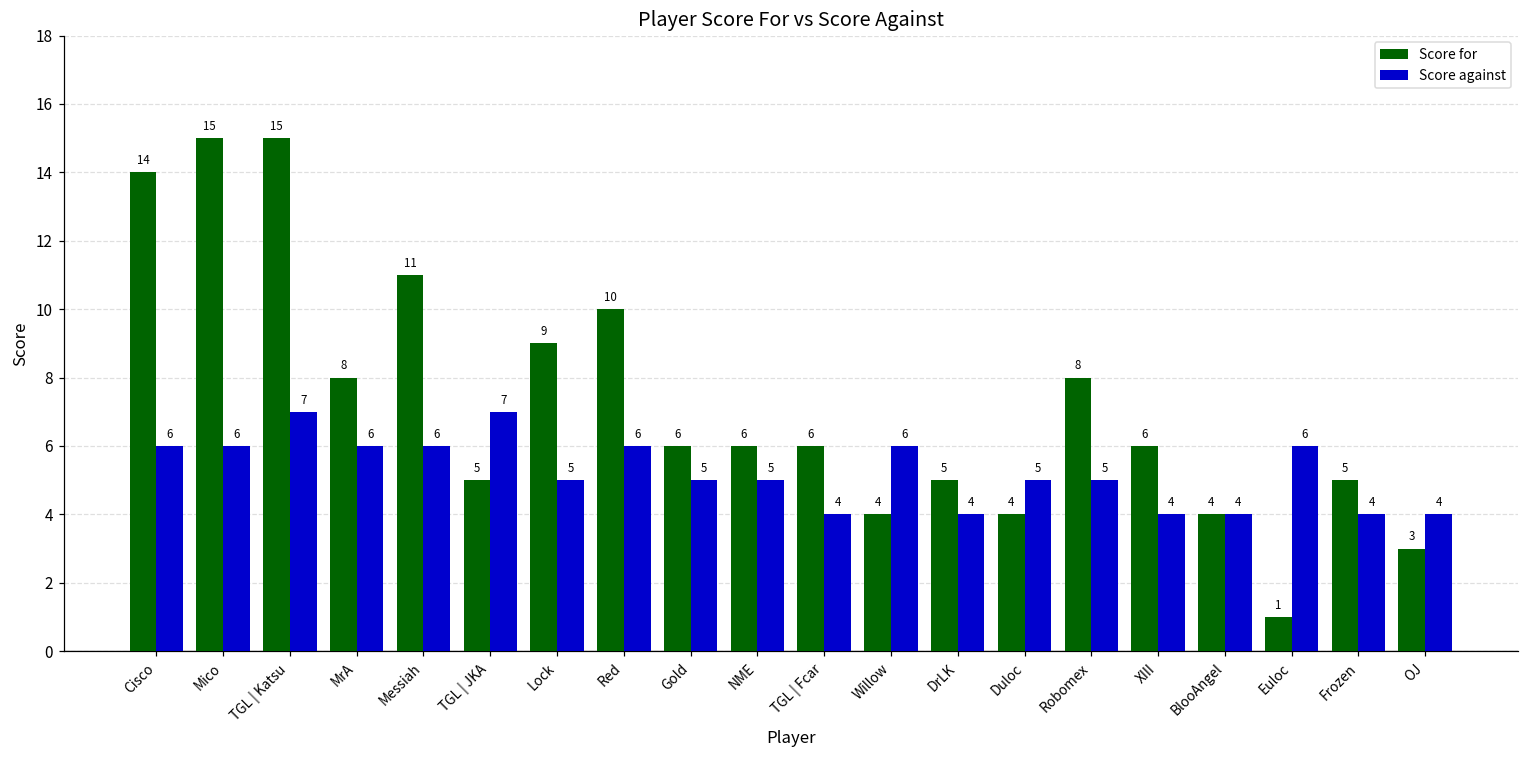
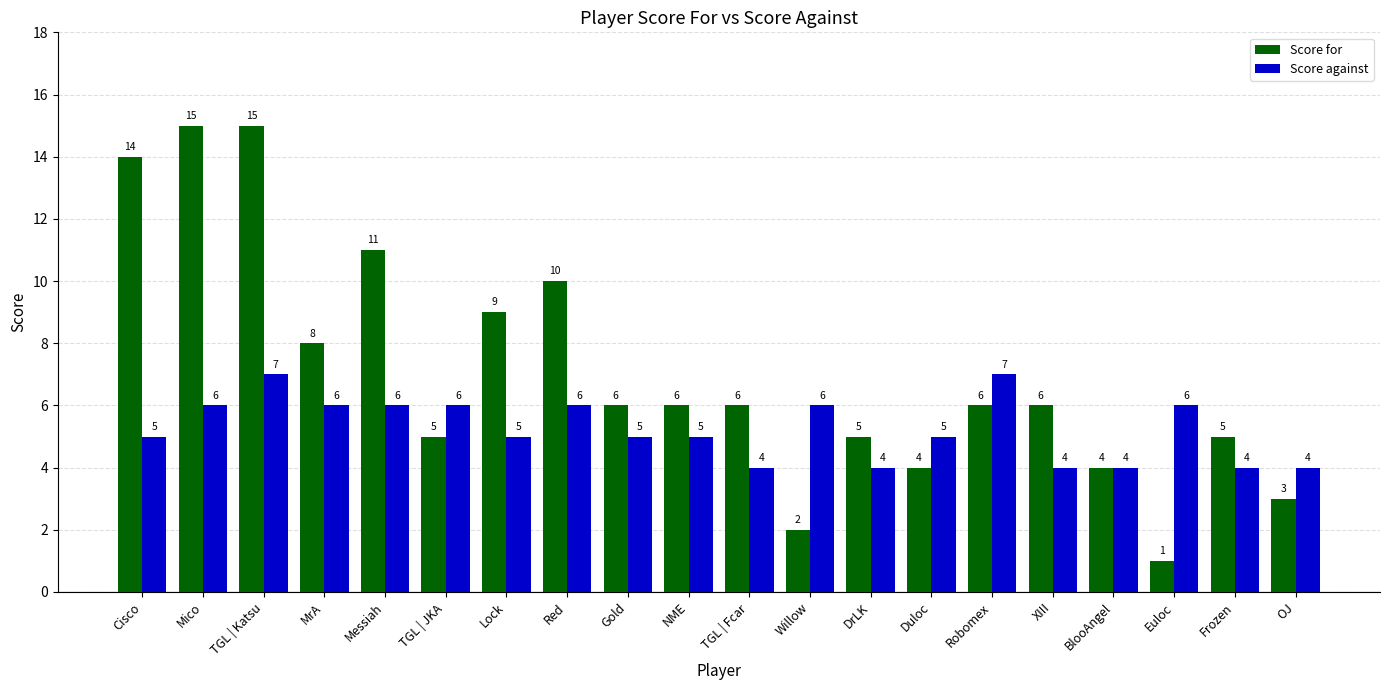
Score against, Cisco: 6 -> 5
Score against, TGL | JKA: 7 -> 6
Score for, Willow: 4 -> 2
Score for, Robomex: 8 -> 6
Score against, Robomex: 5 -> 7
